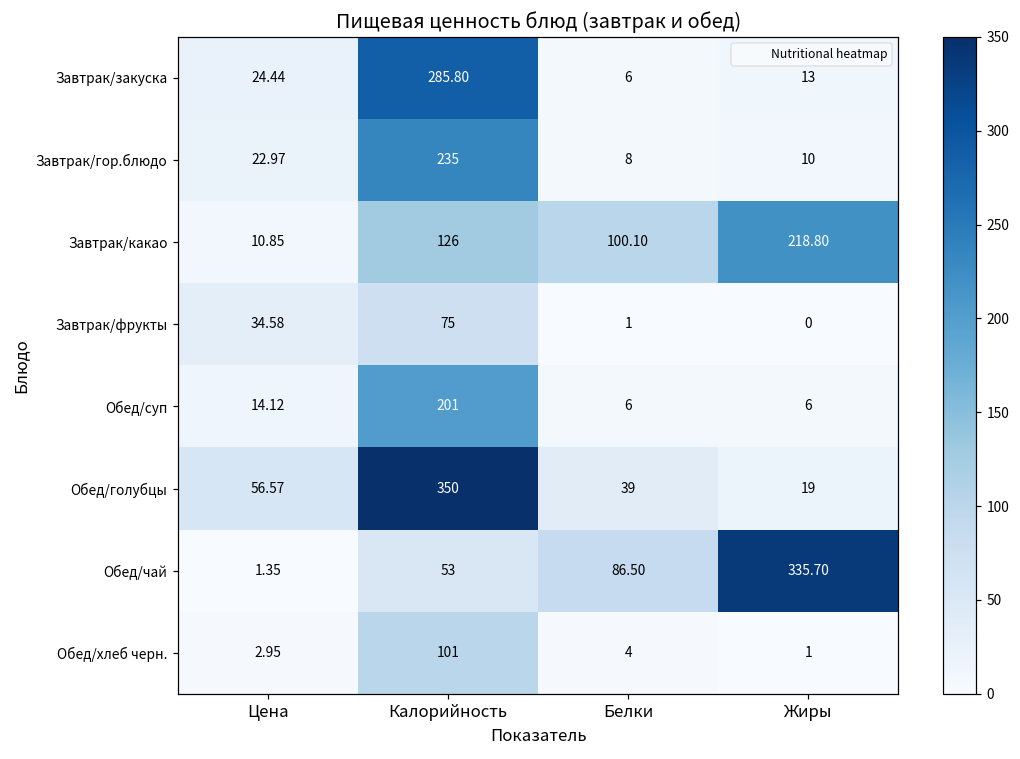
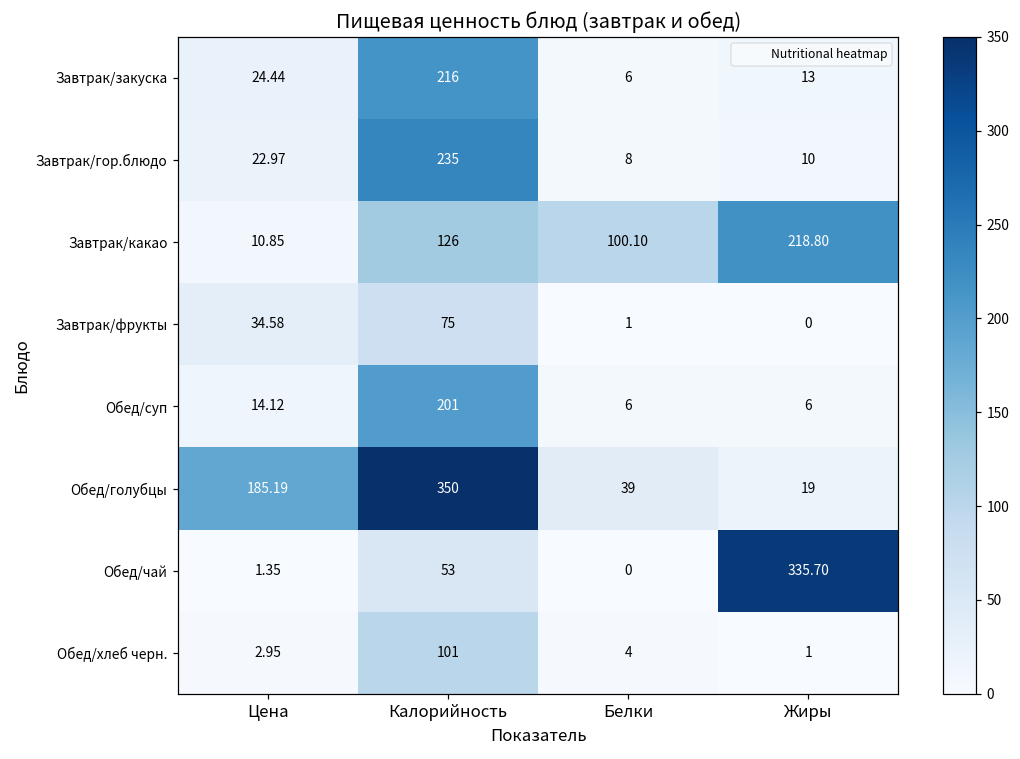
Завтрак/закуска, Калорийность: 285.80 -> 216
Обед/голубцы, Цена: 56.57 -> 185.19
Обед/чай, Белки: 86.50 -> 0
